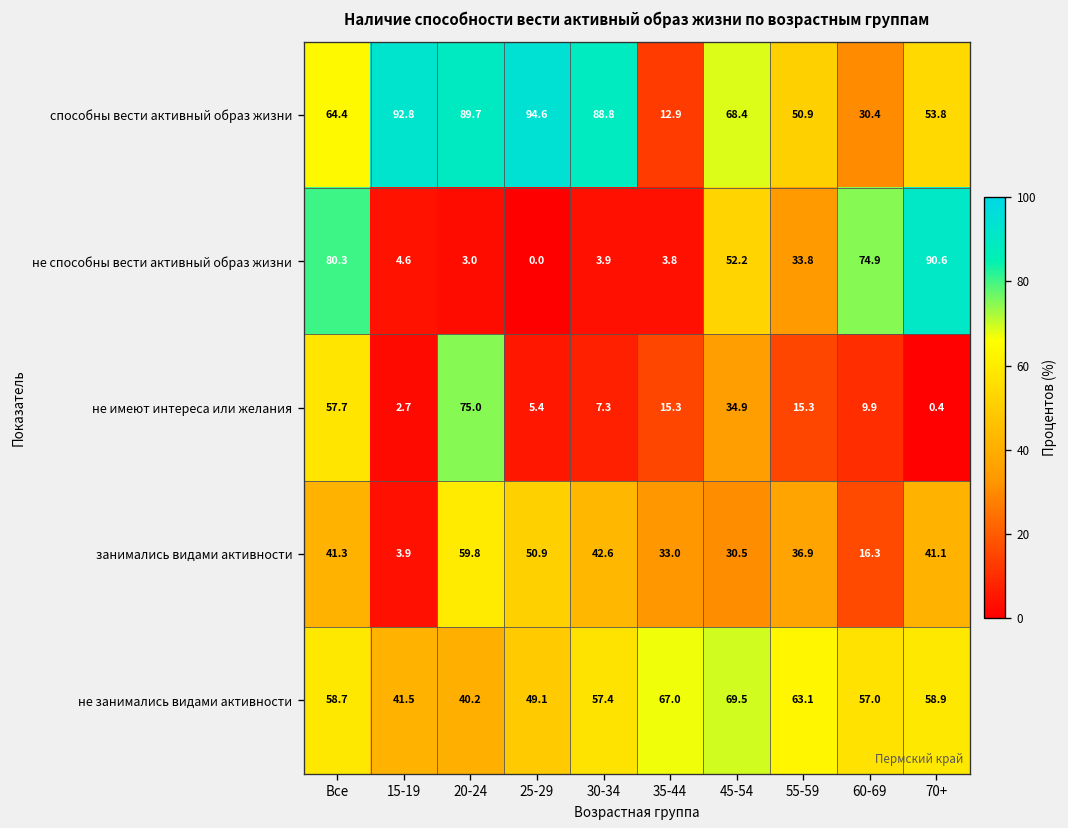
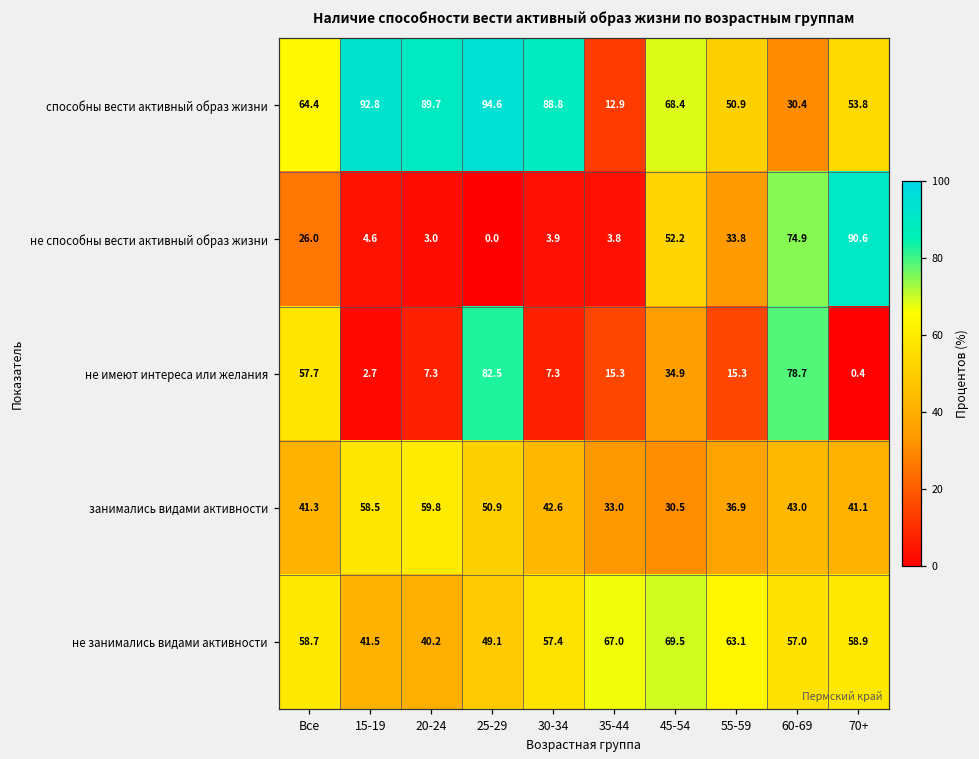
не способны вести активный образ жизни, Все: 80.3 -> 26.0
не имеют интереса или желания, 20-24: 75.0 -> 7.3
не имеют интереса или желания, 25-29: 5.4 -> 82.5
не имеют интереса или желания, 60-69: 9.9 -> 78.7
занимались видами активности, 15-19: 3.9 -> 58.5
занимались видами активности, 60-69: 16.3 -> 43.0
